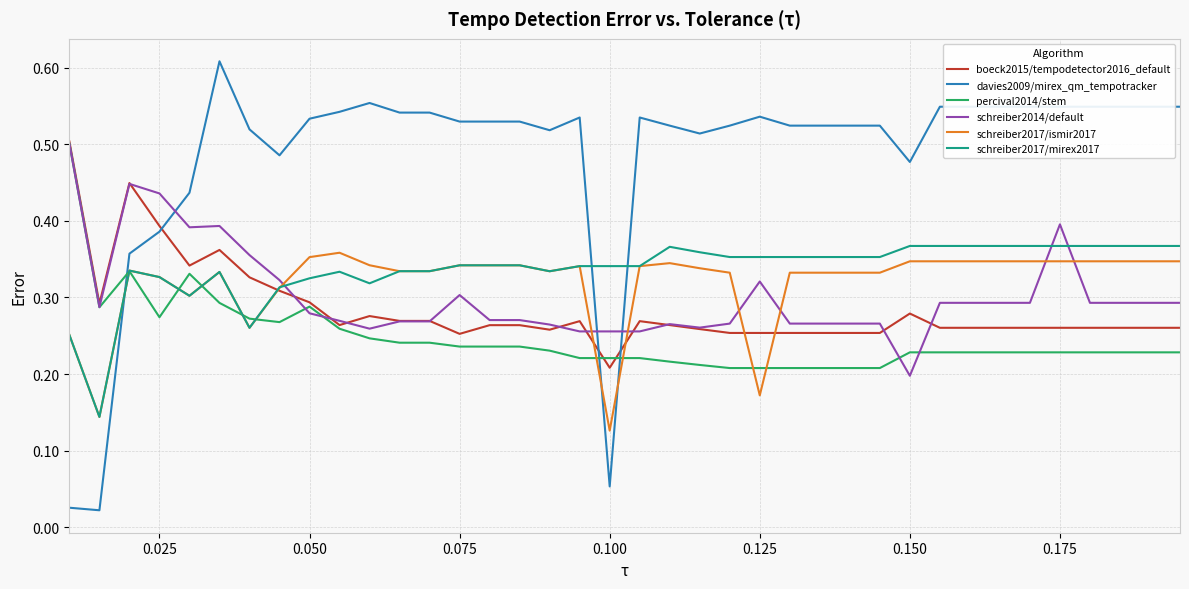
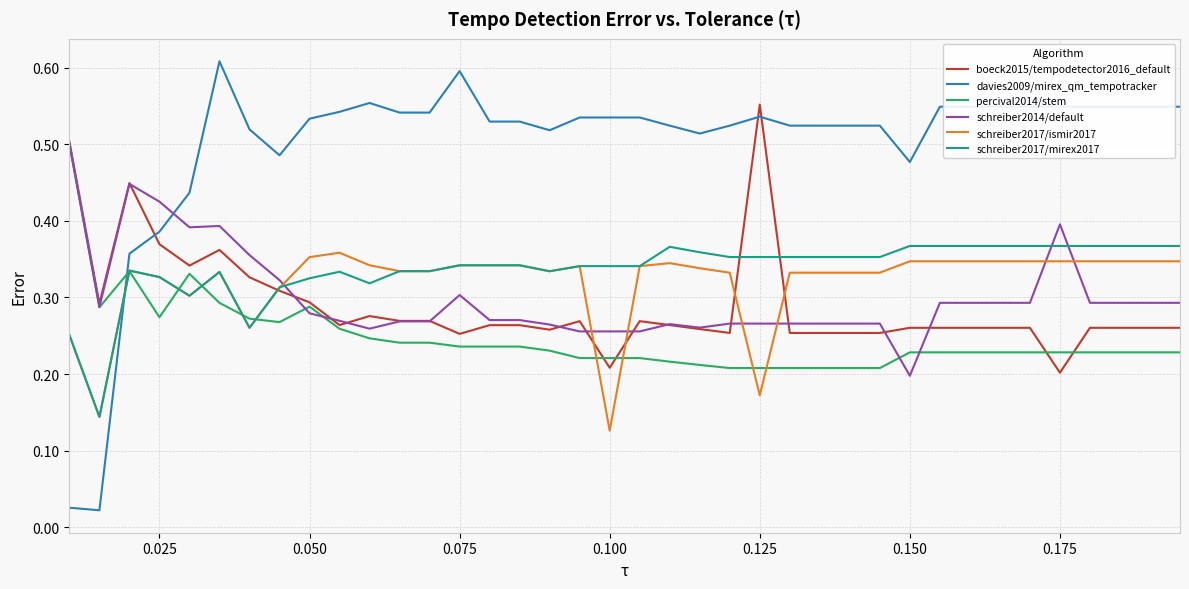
boeck2015/tempodetector2016_default, 0.025: 0.39 -> 0.37
schreiber2014/default, 0.025: 0.44 -> 0.43
davies2009/mirex_qm_tempotracker, 0.075: 0.53 -> 0.60
davies2009/mirex_qm_tempotracker, 0.100: 0.05 -> 0.53
boeck2015/tempodetector2016_default, 0.125: 0.25 -> 0.55
schreiber2014/default, 0.125: 0.32 -> 0.27
boeck2015/tempodetector2016_default, 0.150: 0.28 -> 0.26
boeck2015/tempodetector2016_default, 0.175: 0.26 -> 0.20
